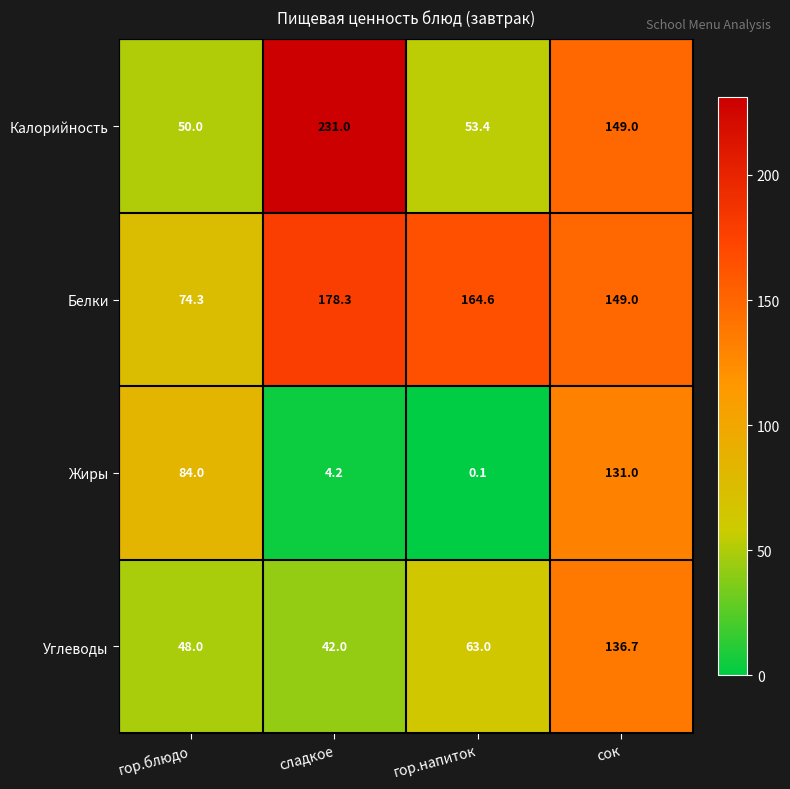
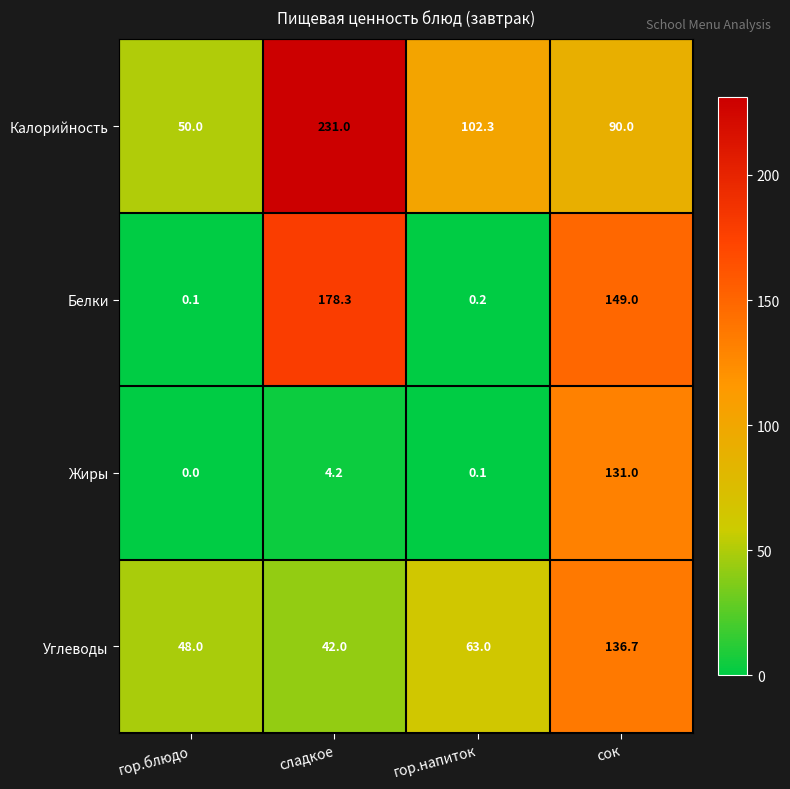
Калорийность, гор.напиток: 53.4 -> 102.3
Калорийность, сок: 149.0 -> 90.0
Белки, гор.блюдо: 74.3 -> 0.1
Белки, гор.напиток: 164.6 -> 0.2
Жиры, гор.блюдо: 84.0 -> 0.0
